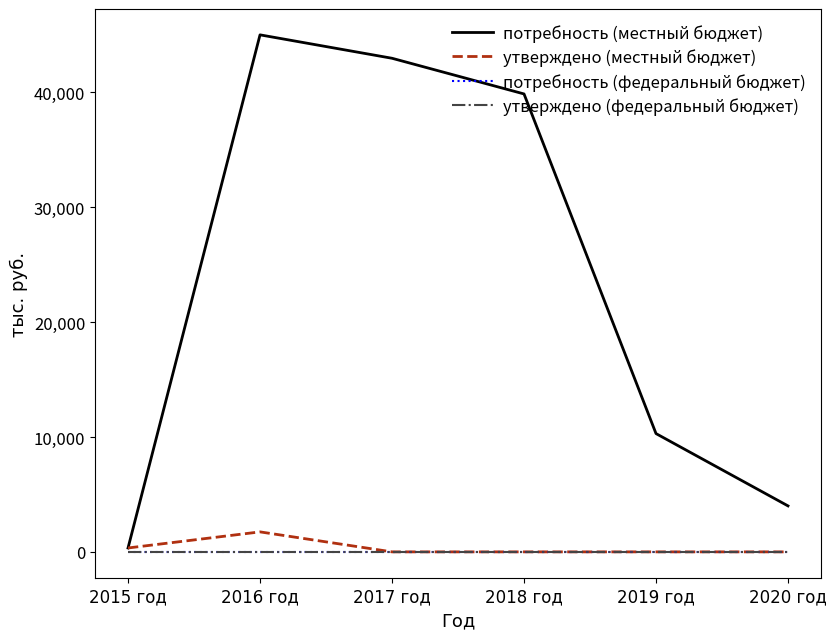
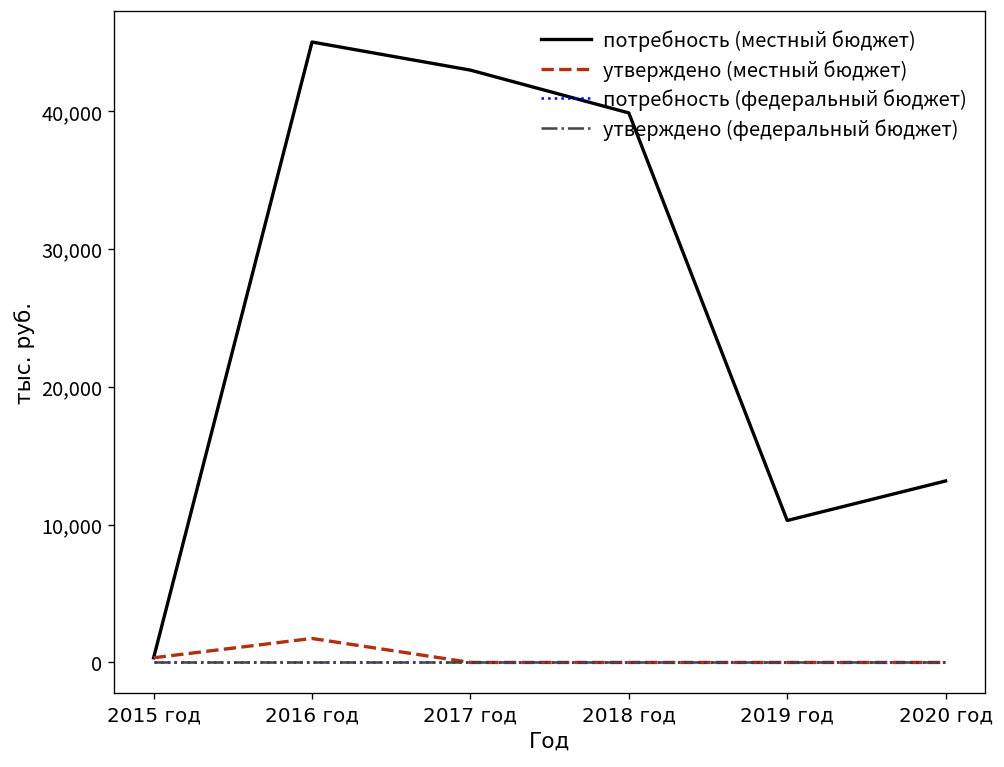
потребность (местный бюджет), 2020 год: 4,000 -> 13,200
